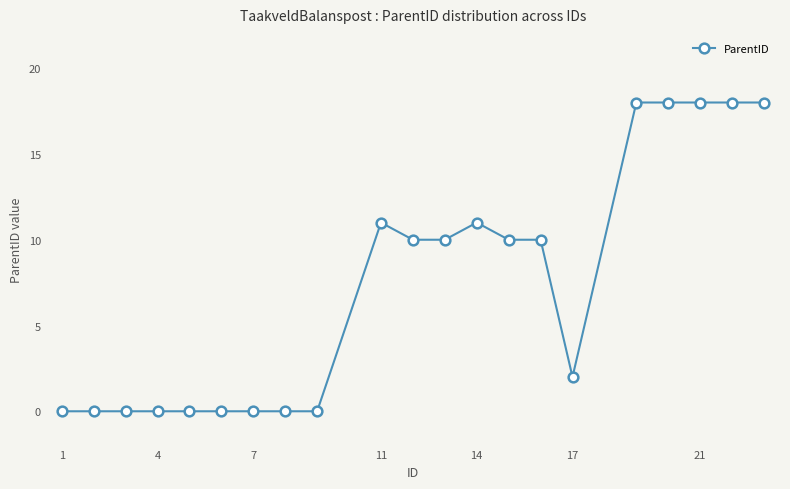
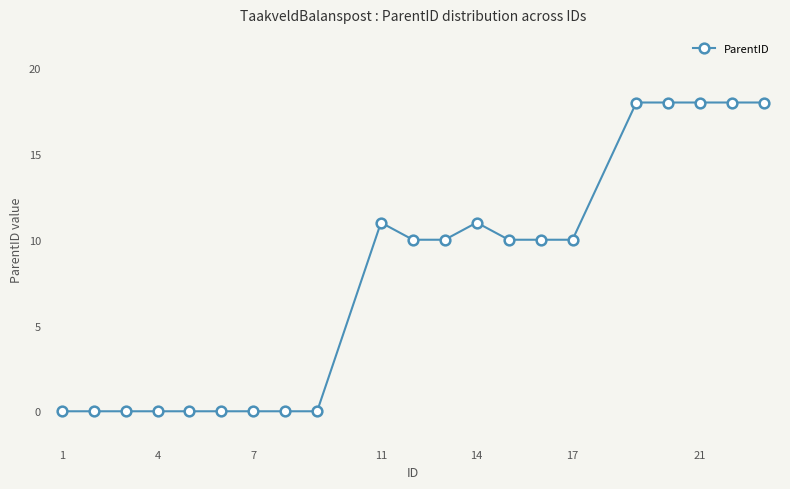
17: 2 -> 10
